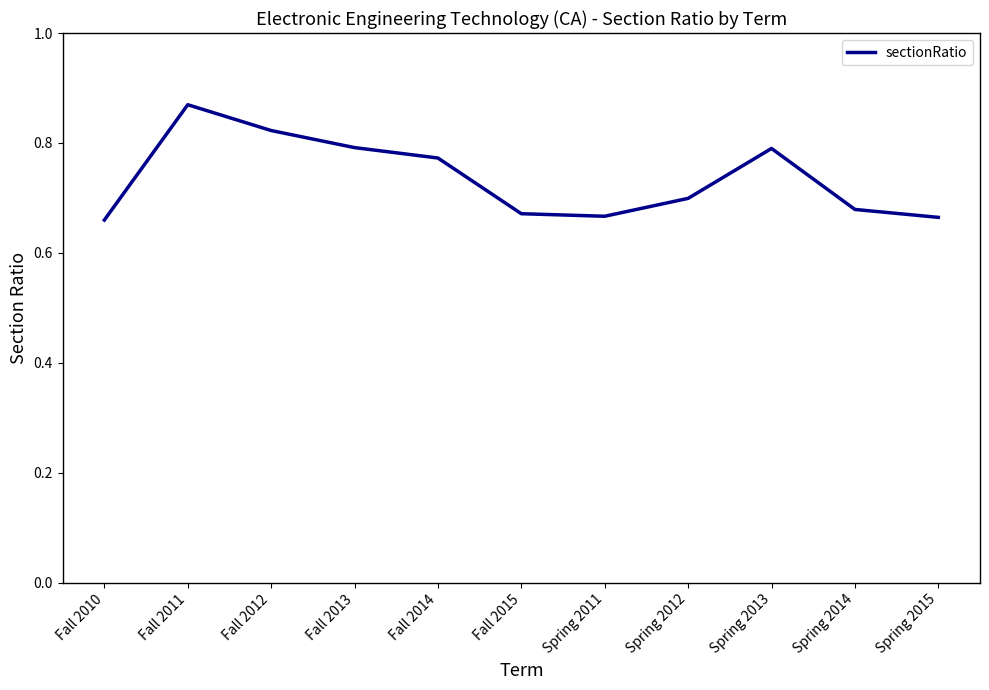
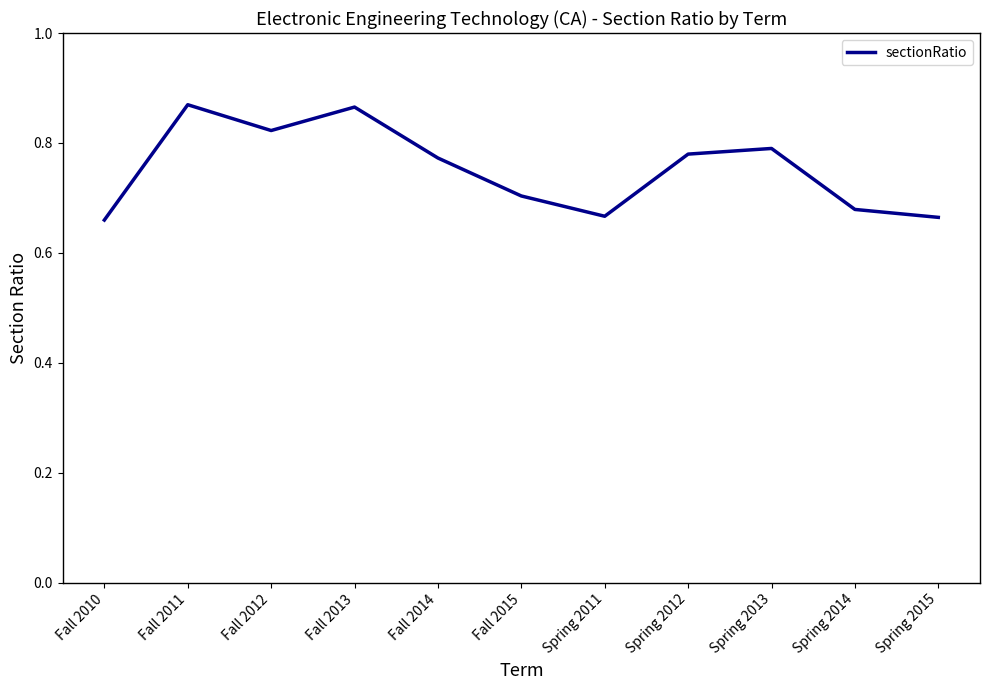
Fall 2013: 0.79 -> 0.87
Fall 2015: 0.67 -> 0.70
Spring 2012: 0.70 -> 0.78
